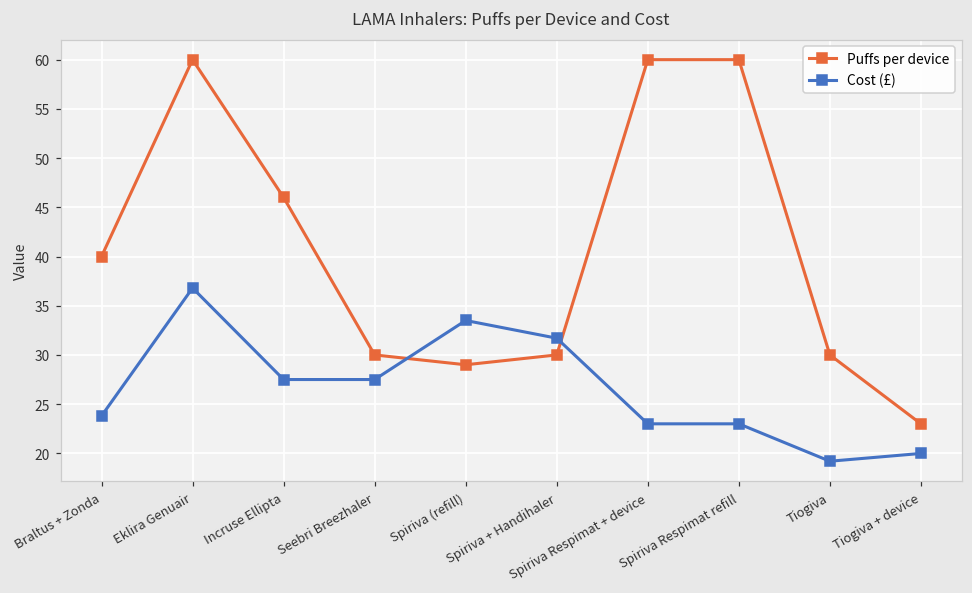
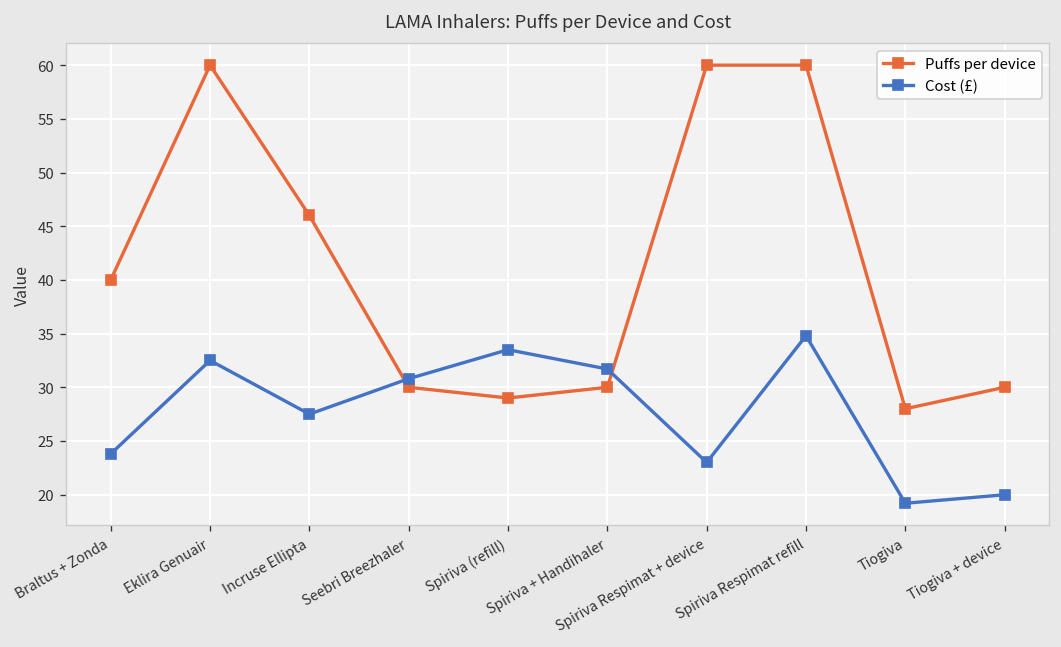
Cost (£), Eklira Genuair: 37 -> 33
Cost (£), Seebri Breezhaler: 28 -> 31
Cost (£), Spiriva Respimat refill: 23 -> 35
Puffs per device, Tiogiva: 30 -> 28
Puffs per device, Tiogiva + device: 23 -> 30
